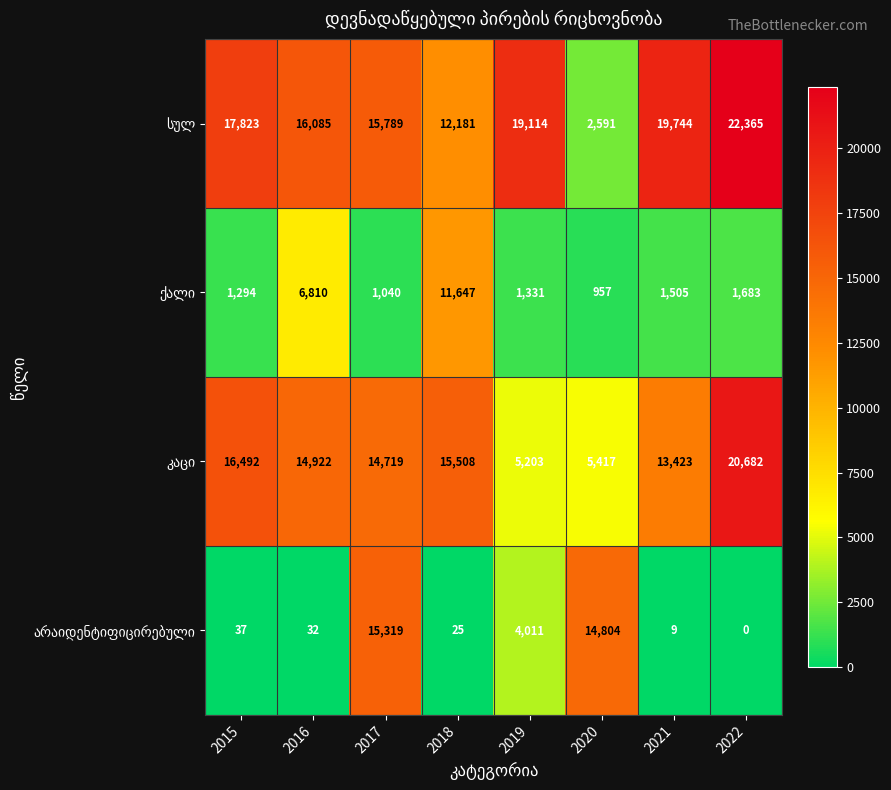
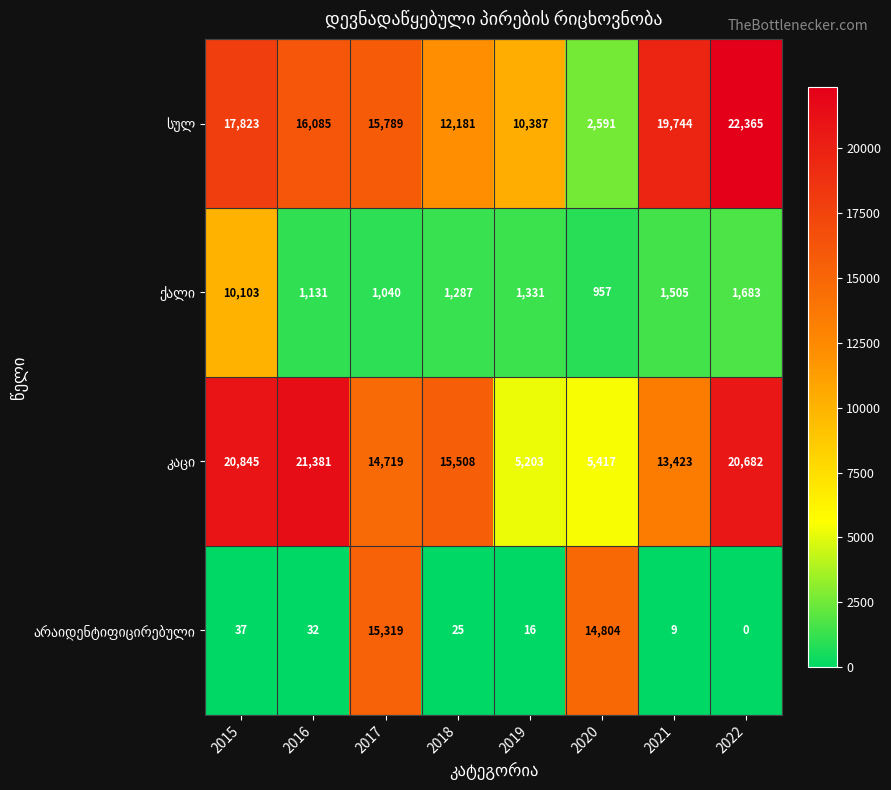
სულ, 2019: 19,114 -> 10,387
ქალი, 2015: 1,294 -> 10,103
ქალი, 2016: 6,810 -> 1,131
ქალი, 2018: 11,647 -> 1,287
კაცი, 2015: 16,492 -> 20,845
კაცი, 2016: 14,922 -> 21,381
არაიდენტიფიცირებული, 2019: 4,011 -> 16
